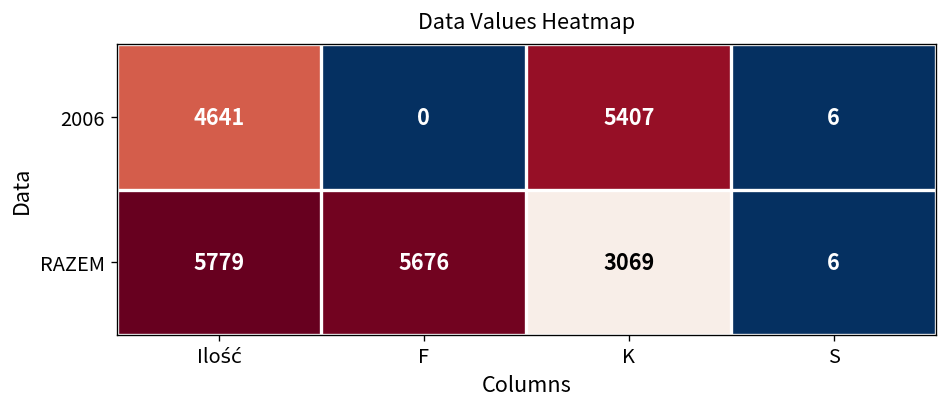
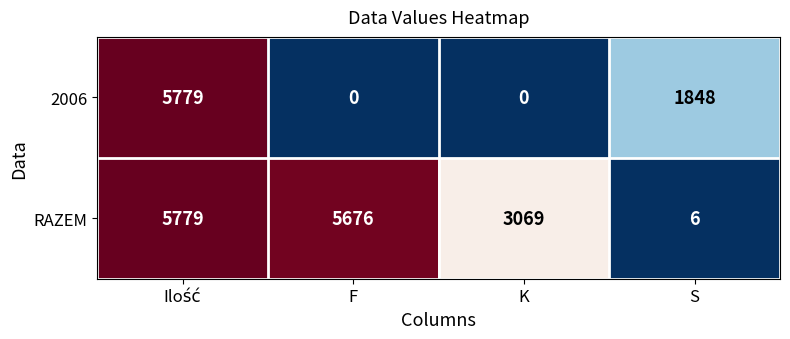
2006, Ilość: 4641 -> 5779
2006, K: 5407 -> 0
2006, S: 6 -> 1848
